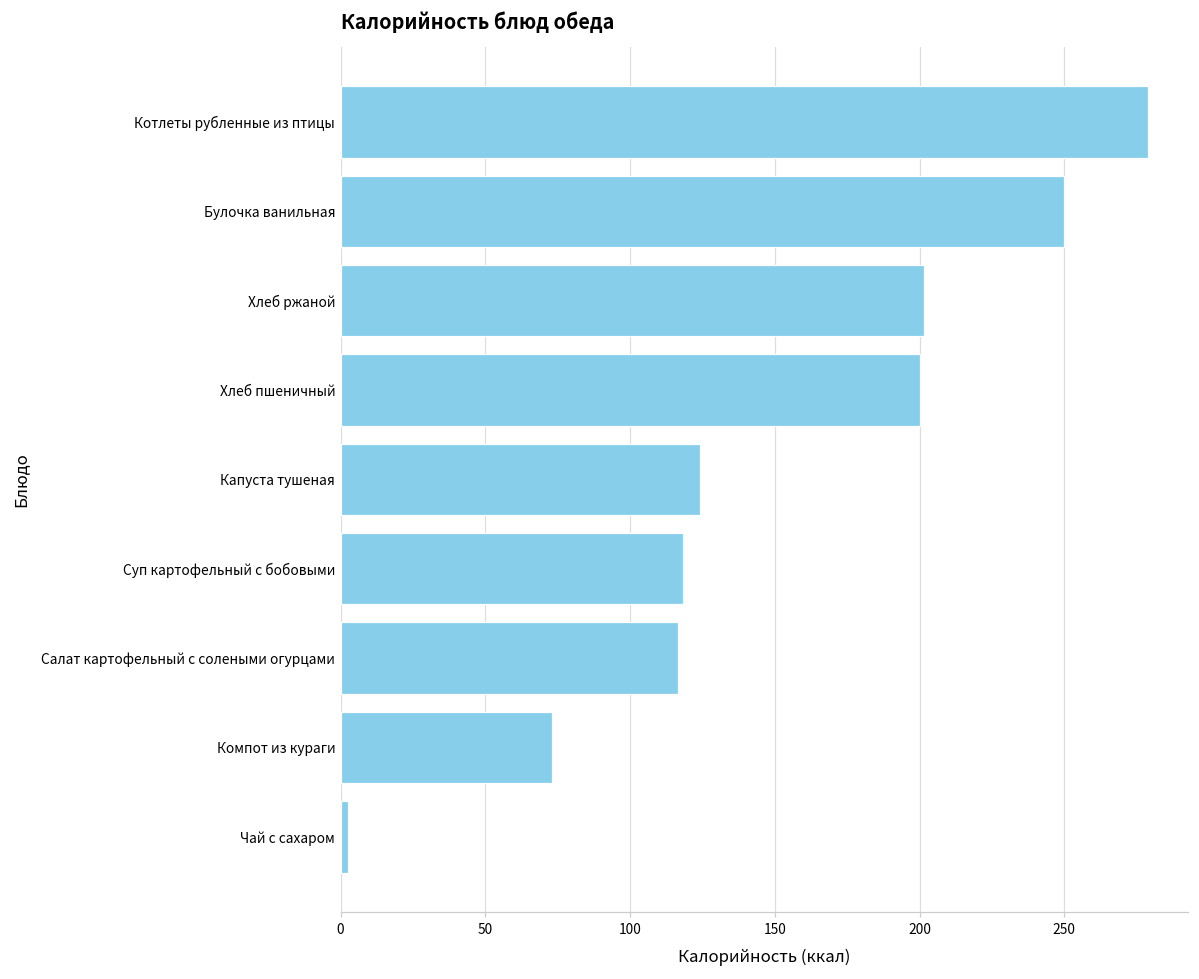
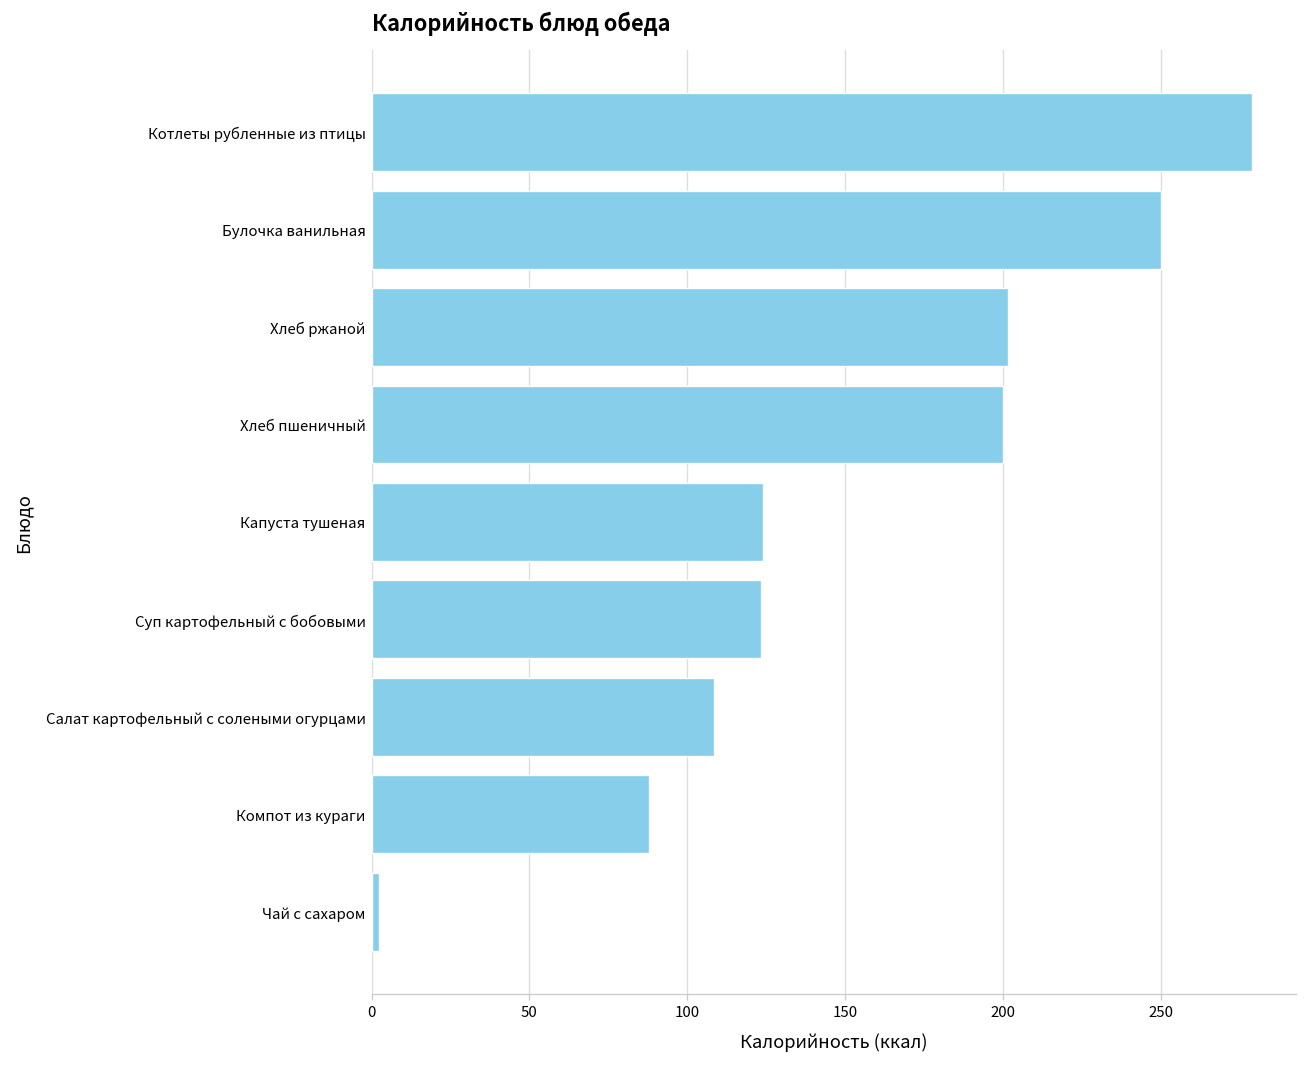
Суп картофельный с бобовыми: 118 -> 123
Салат картофельный с солеными огурцами: 117 -> 108
Компот из кураги: 73 -> 88
